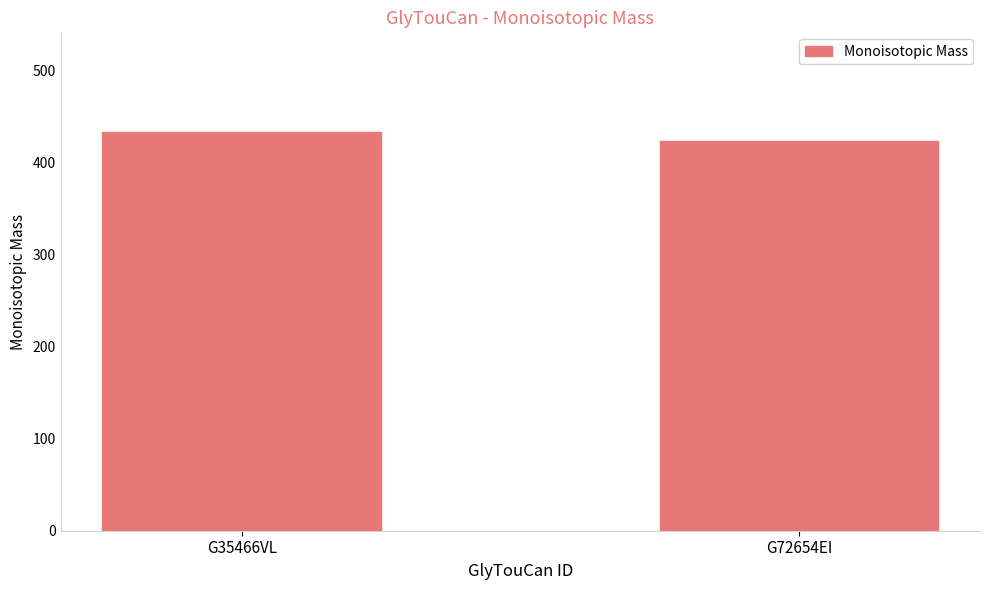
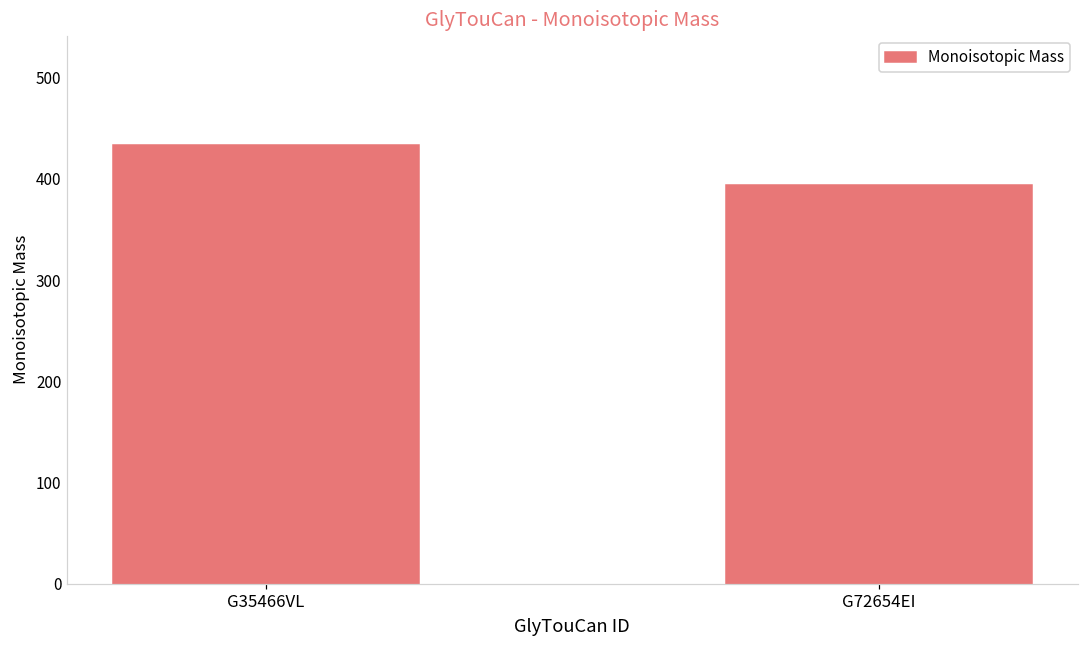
G72654EI: 420 -> 390
